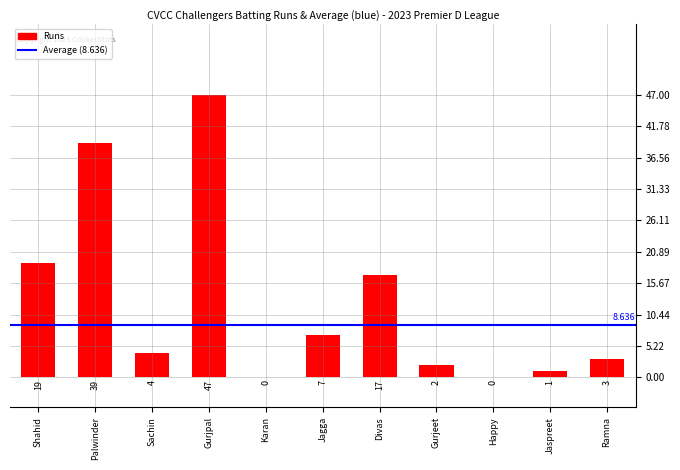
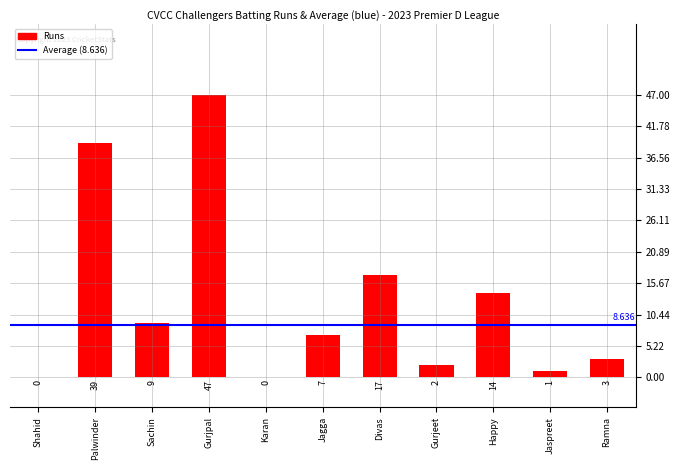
Shahid: 19 -> 0
Sachin: 4 -> 9
Happy: 0 -> 14
